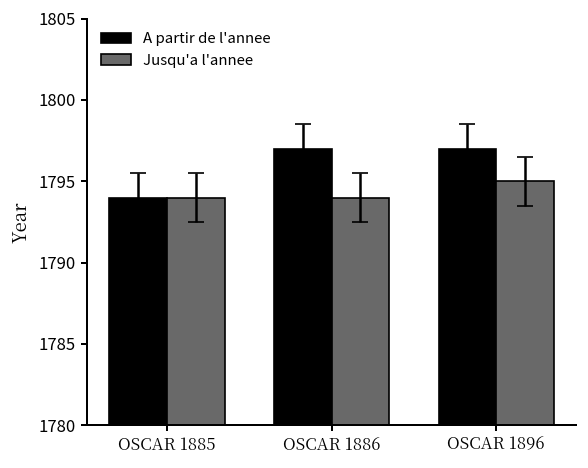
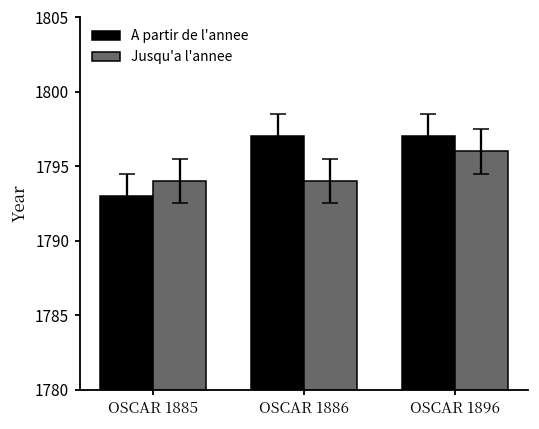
A partir de l'annee, OSCAR 1885: 1794 -> 1793
Jusqu'a l'annee, OSCAR 1896: 1795 -> 1796
